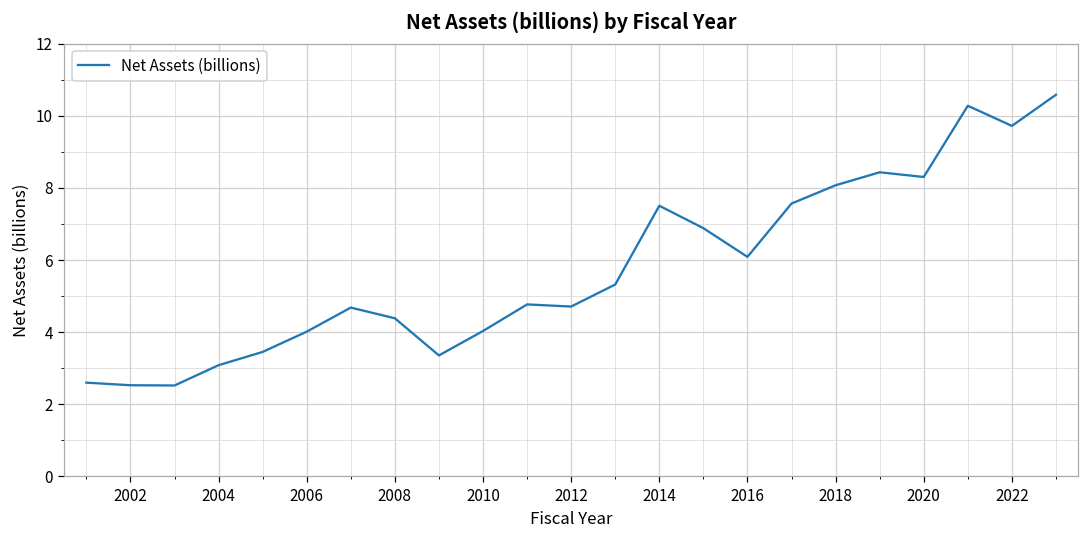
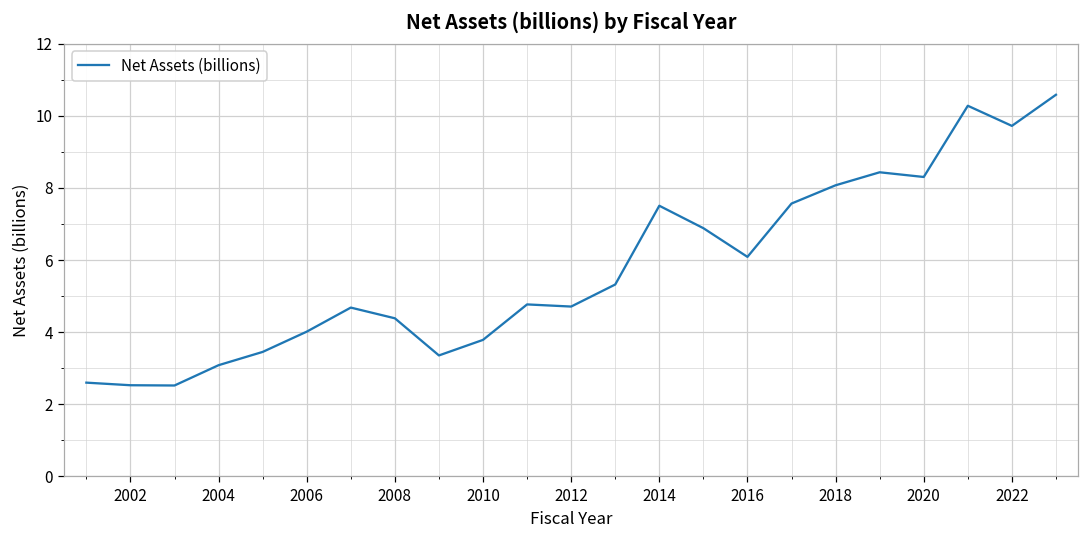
2010: 4.0 -> 3.8
